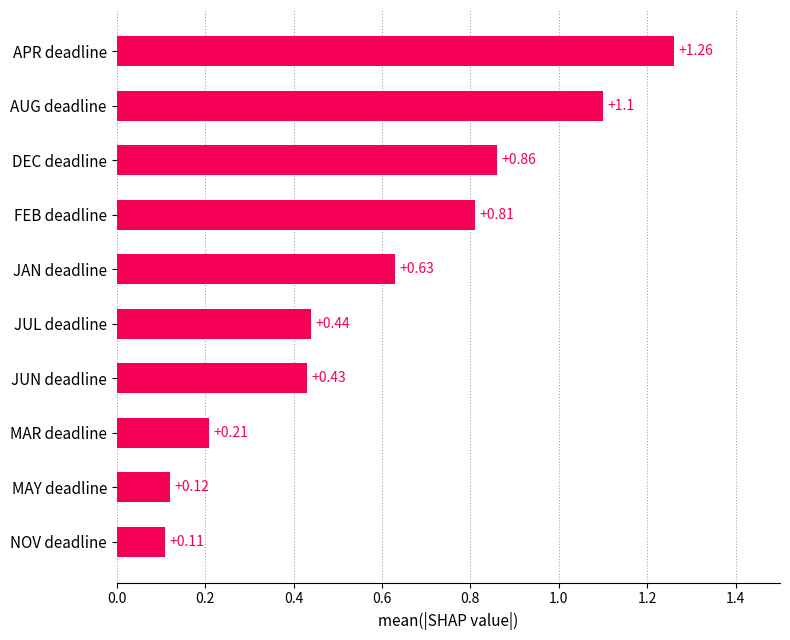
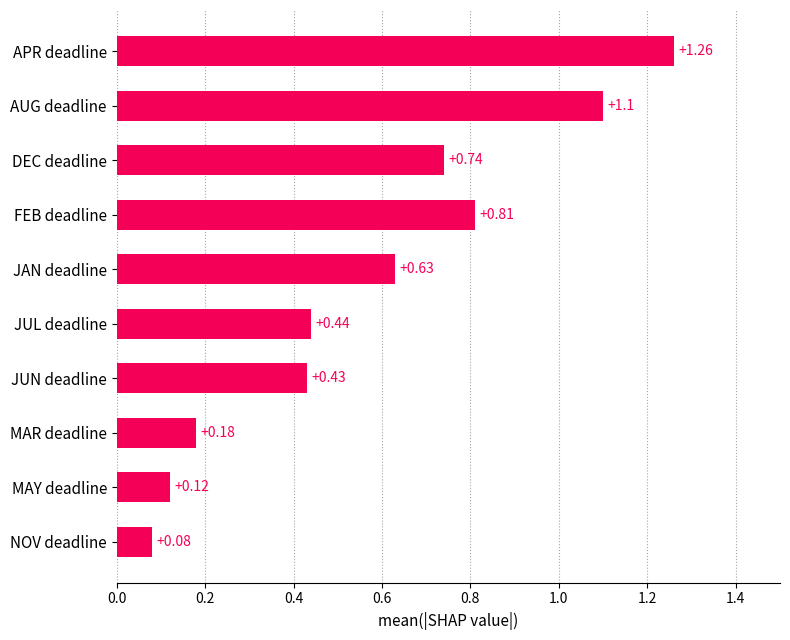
DEC deadline: +0.86 -> +0.74
MAR deadline: +0.21 -> +0.18
NOV deadline: +0.11 -> +0.08
